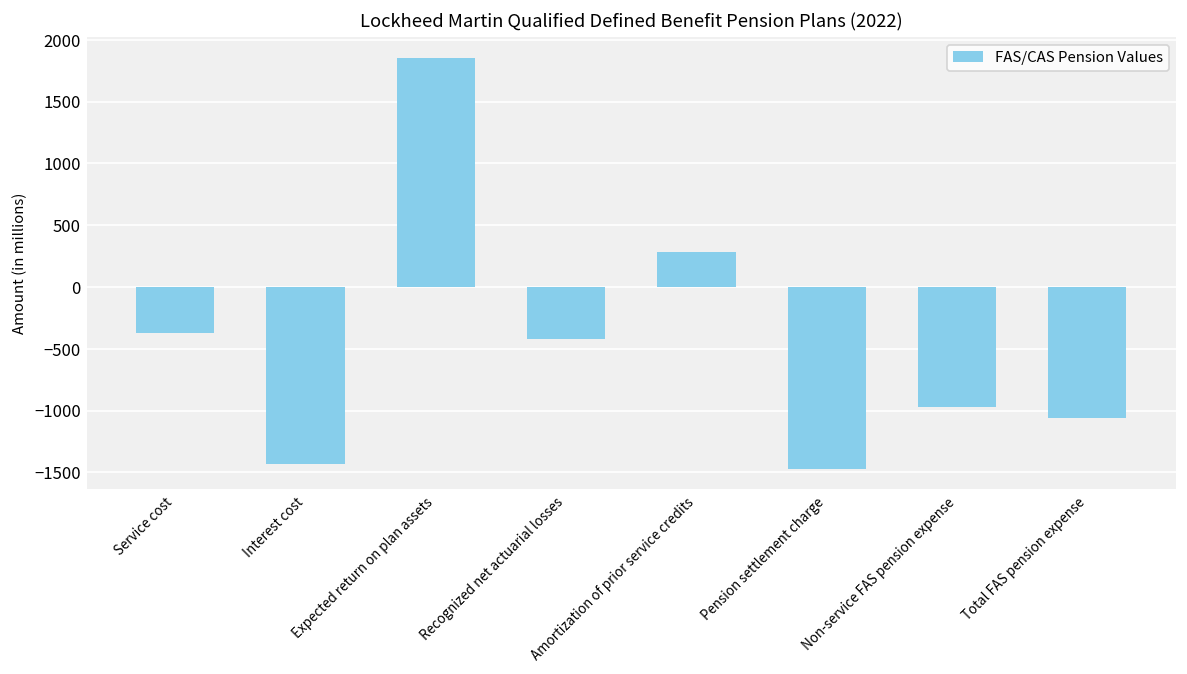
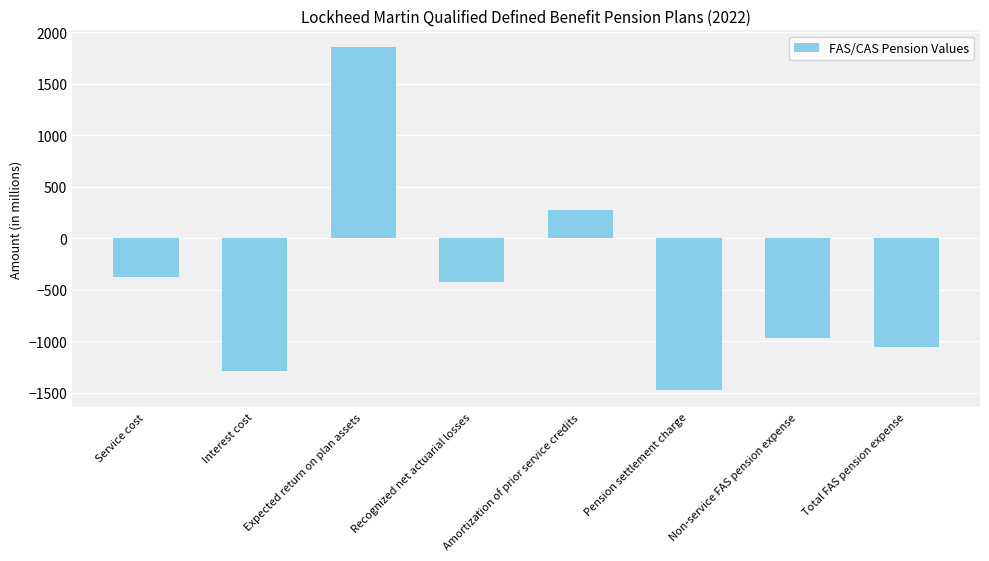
Interest cost: -1430 -> -1290
